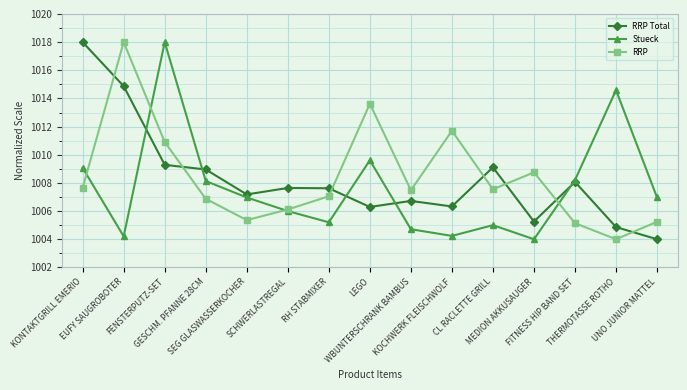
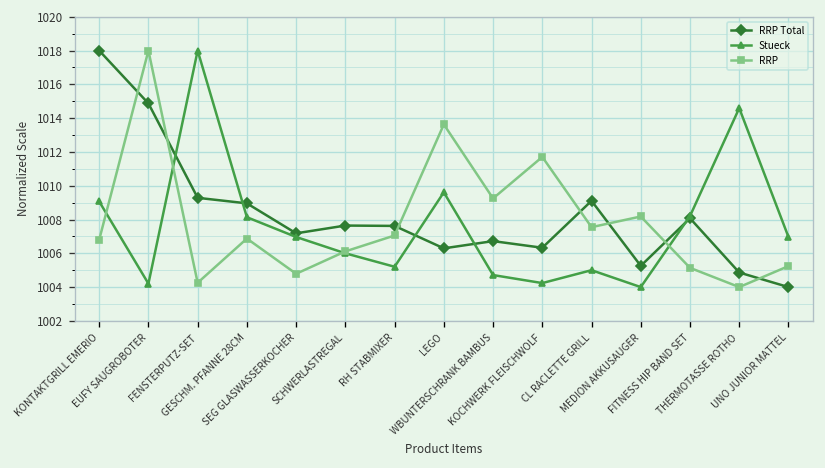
RRP, KONTAKTGRILL EMERIO: 1007.6 -> 1006.8
RRP, FENSTERPUTZ-SET: 1010.9 -> 1004.3
RRP, SEG GLASWASSERKOCHER: 1005.4 -> 1004.8
RRP, WBUNTERSCHRANK BAMBUS: 1007.5 -> 1009.2
RRP, MEDION AKKUSAUGER: 1008.8 -> 1008.2
